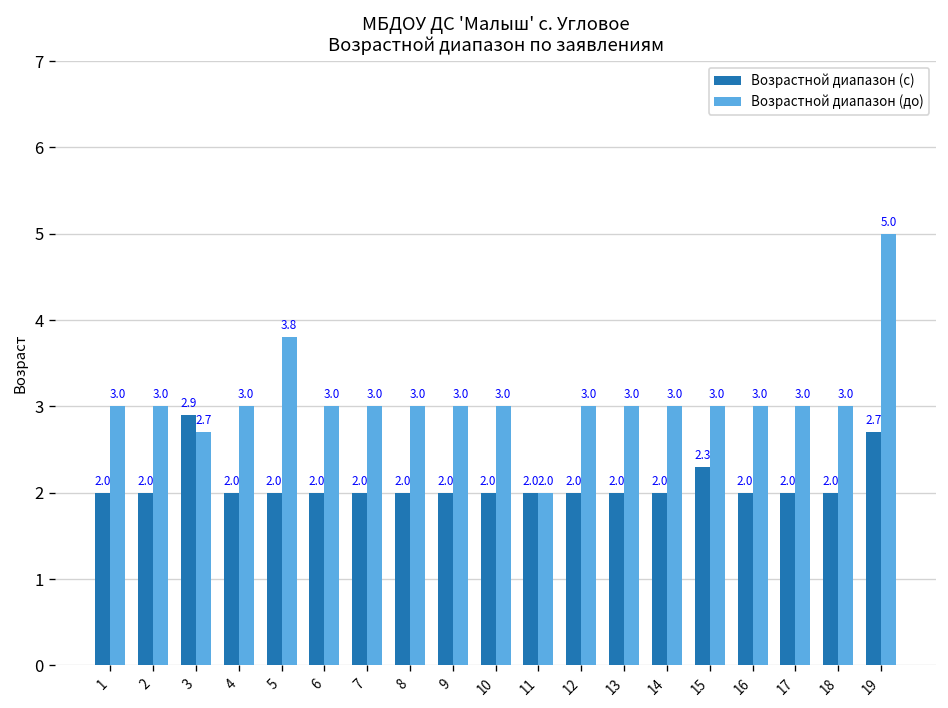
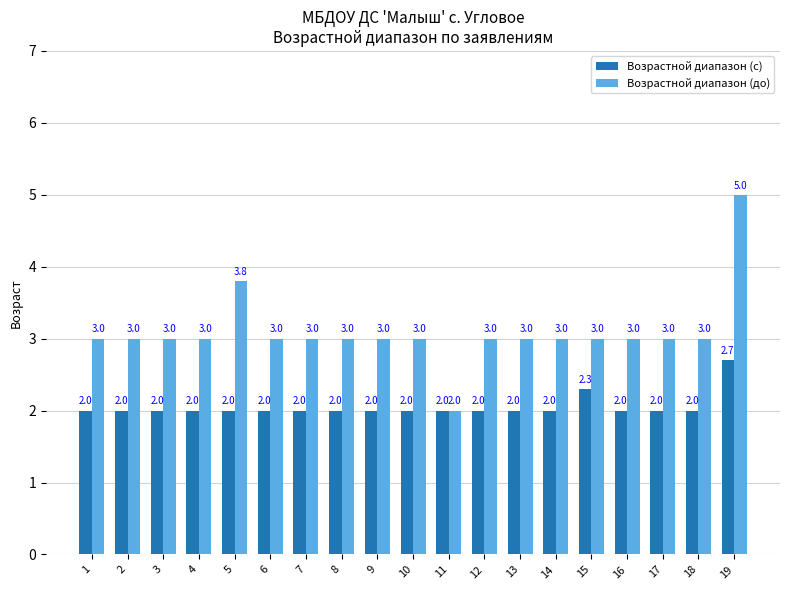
Возрастной диапазон (с), 3: 2.9 -> 2.0
Возрастной диапазон (до), 3: 2.7 -> 3.0
